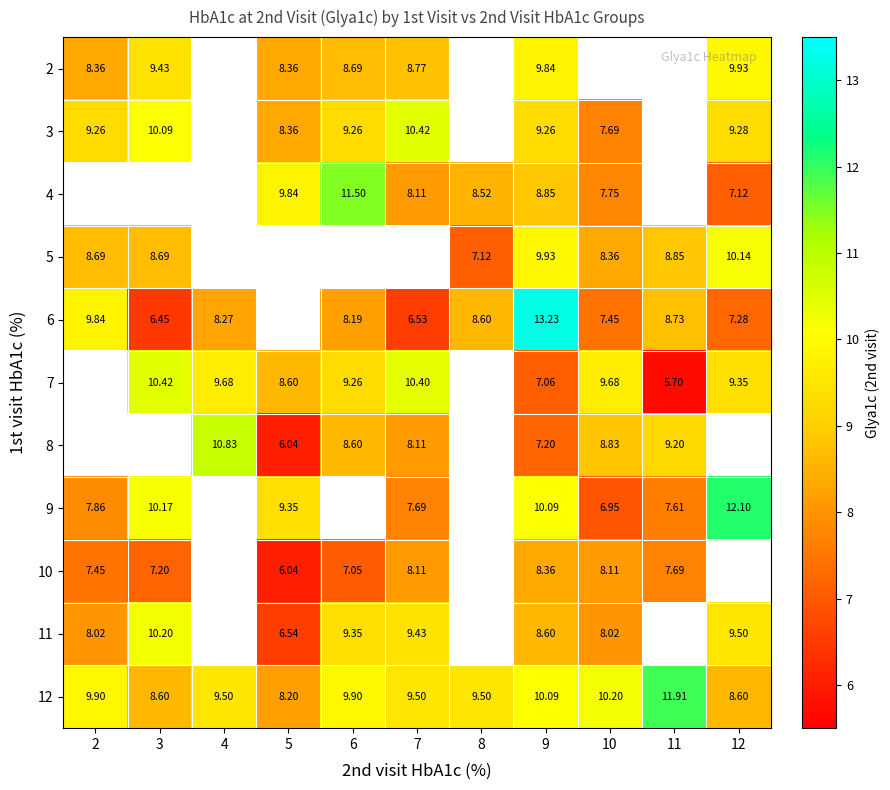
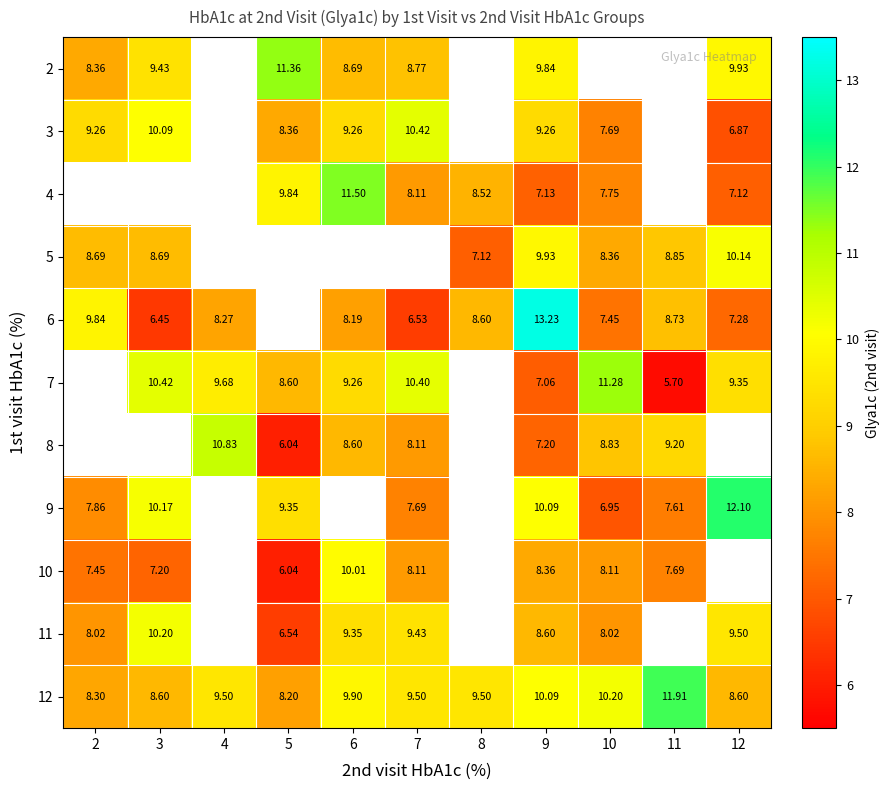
2, 5: 8.36 -> 11.36
3, 12: 9.28 -> 6.87
4, 9: 8.85 -> 7.13
7, 10: 9.68 -> 11.28
10, 6: 7.05 -> 10.01
12, 2: 9.90 -> 8.30
